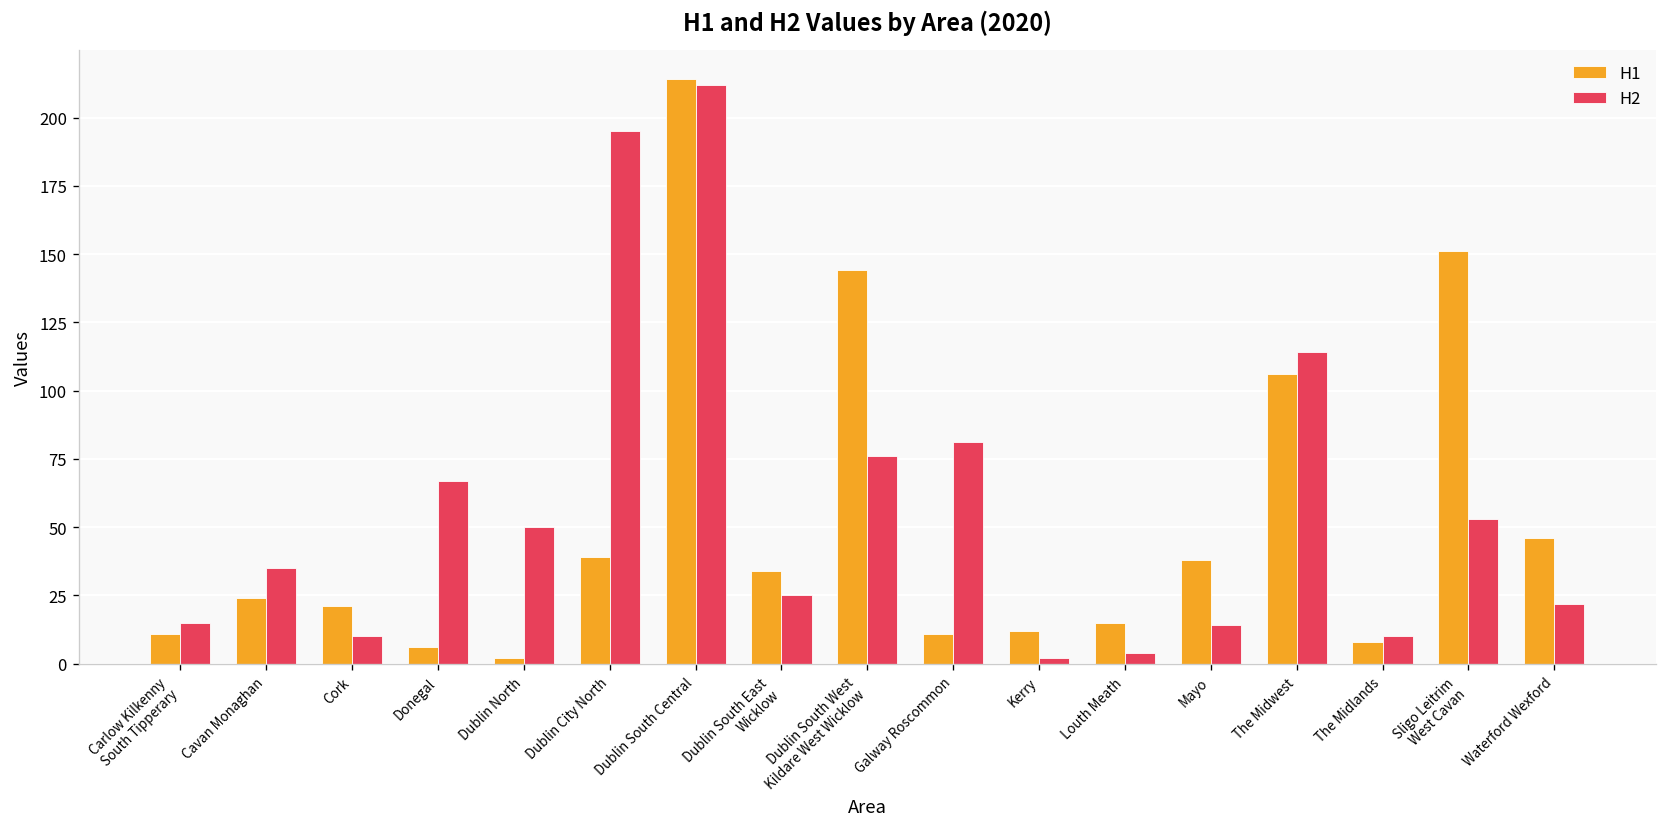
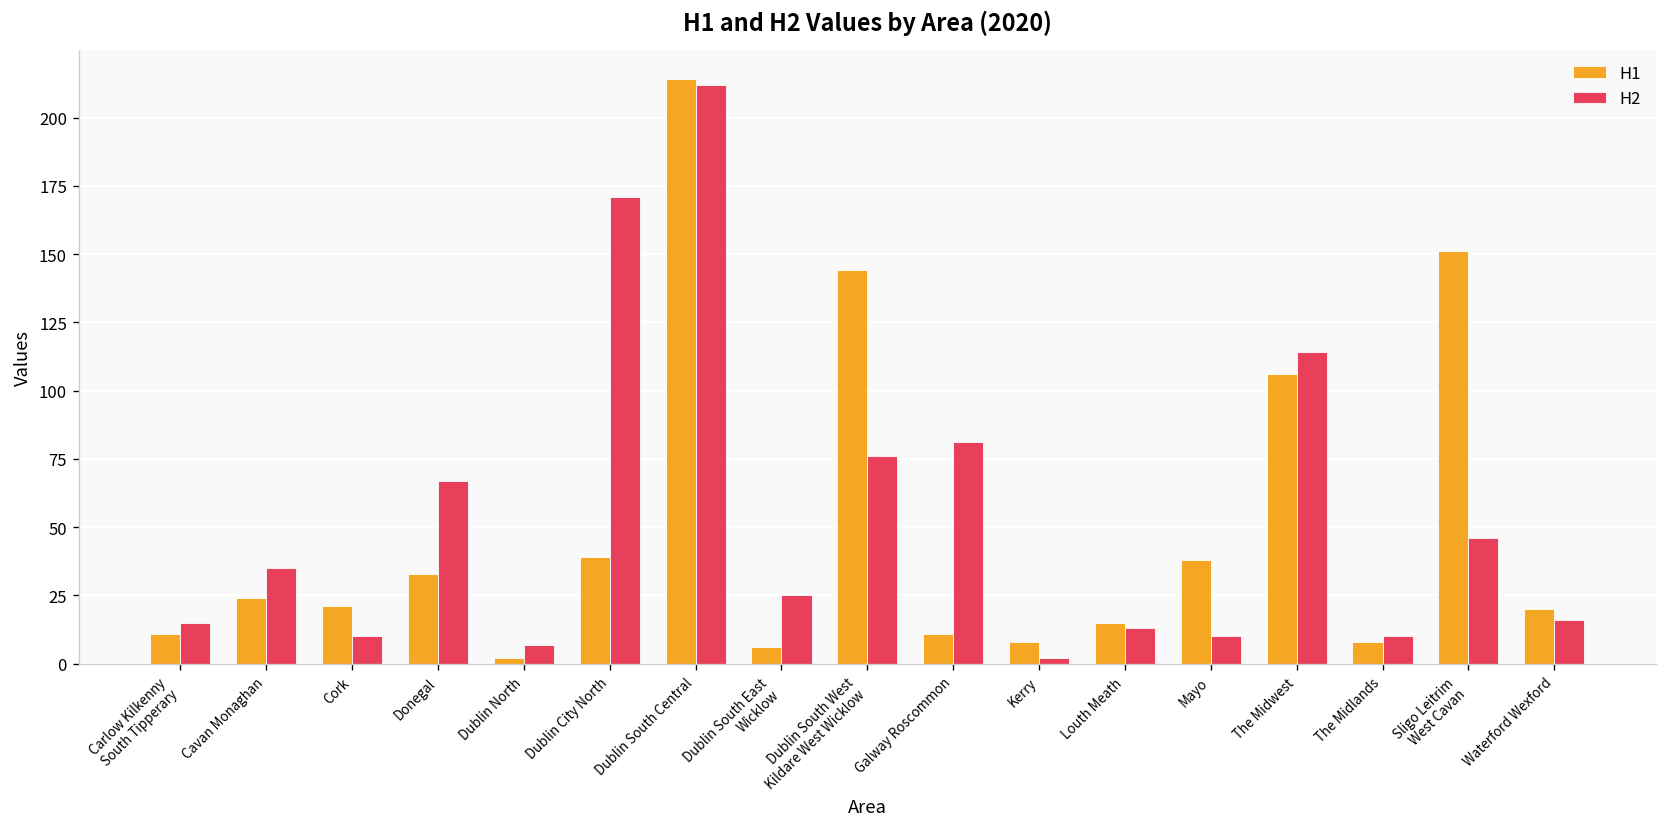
H1, Donegal: 6 -> 33
H2, Dublin North: 50 -> 7
H2, Dublin City North: 195 -> 171
H1, Dublin South East Wicklow: 34 -> 6
H1, Kerry: 12 -> 8
H2, Louth Meath: 4 -> 13
H2, Mayo: 14 -> 10
H2, Sligo Leitrim West Cavan: 53 -> 46
H1, Waterford Wexford: 46 -> 20
H2, Waterford Wexford: 22 -> 16
